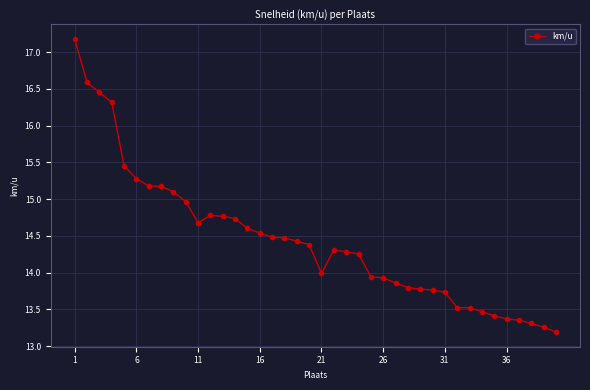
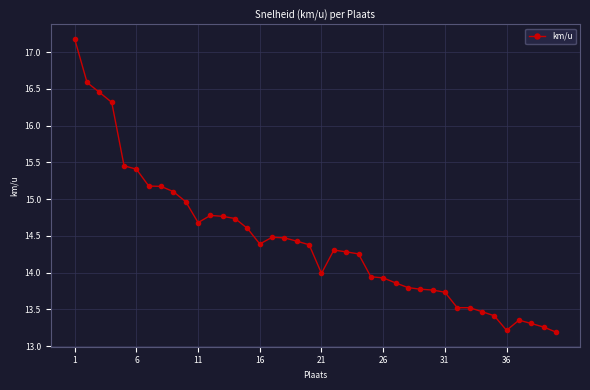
6: 15.3 -> 15.4
16: 14.5 -> 14.4
36: 13.4 -> 13.2
